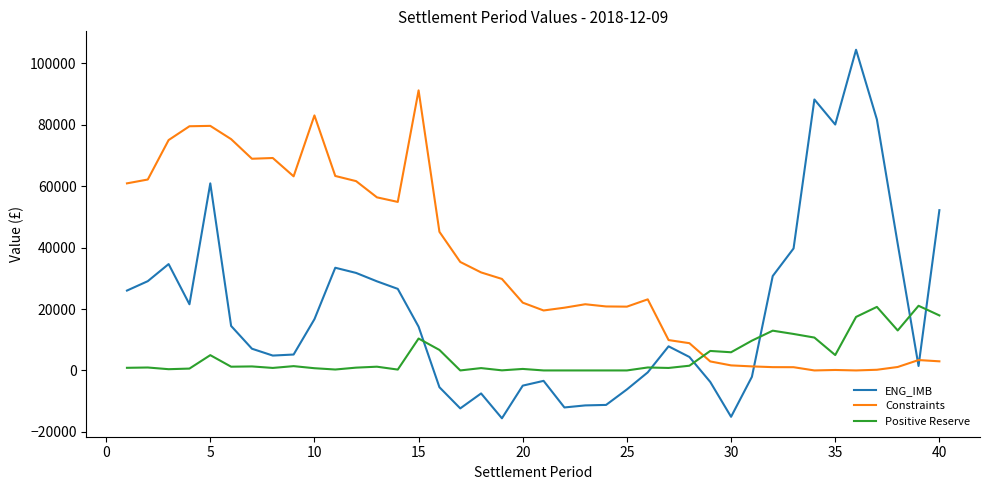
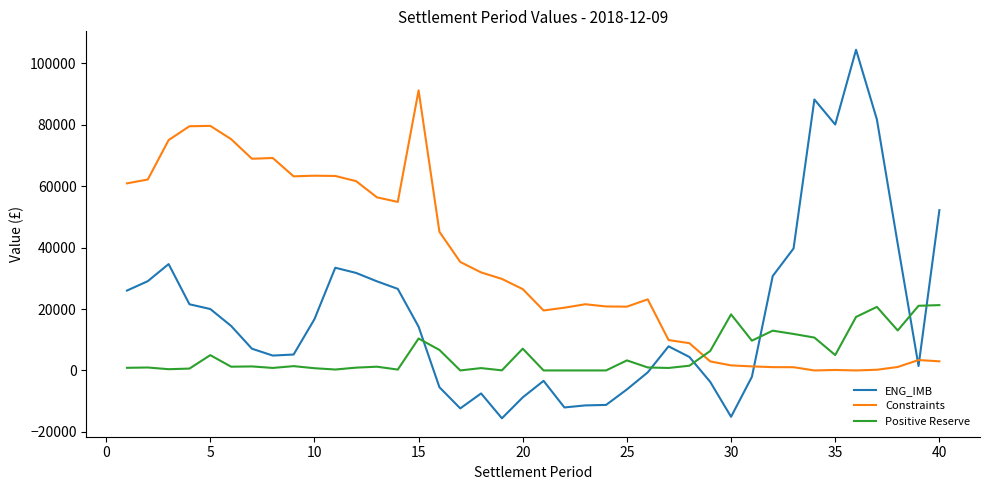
ENG_IMB, 5: 61000 -> 20000
Constraints, 10: 83000 -> 63000
ENG_IMB, 20: -5000 -> -9000
Constraints, 20: 22000 -> 26000
Positive Reserve, 20: 0 -> 7000
Positive Reserve, 25: 0 -> 3000
Positive Reserve, 30: 6000 -> 18000
Positive Reserve, 40: 18000 -> 21000
